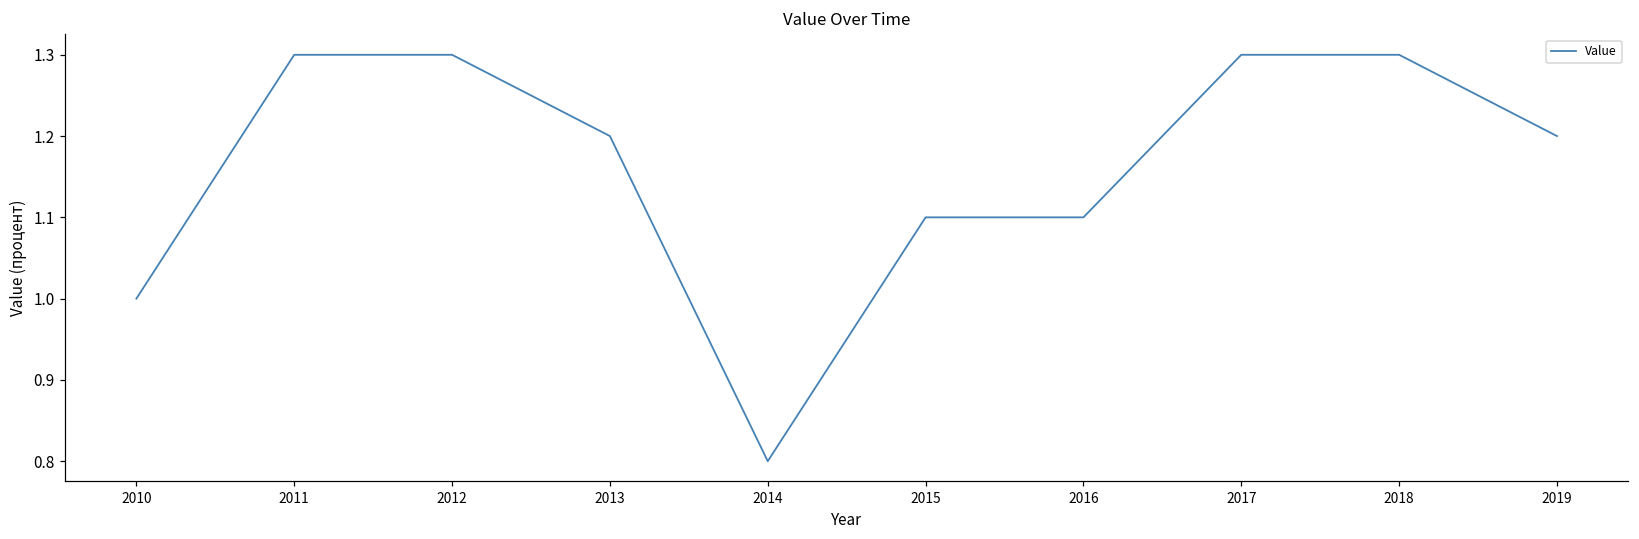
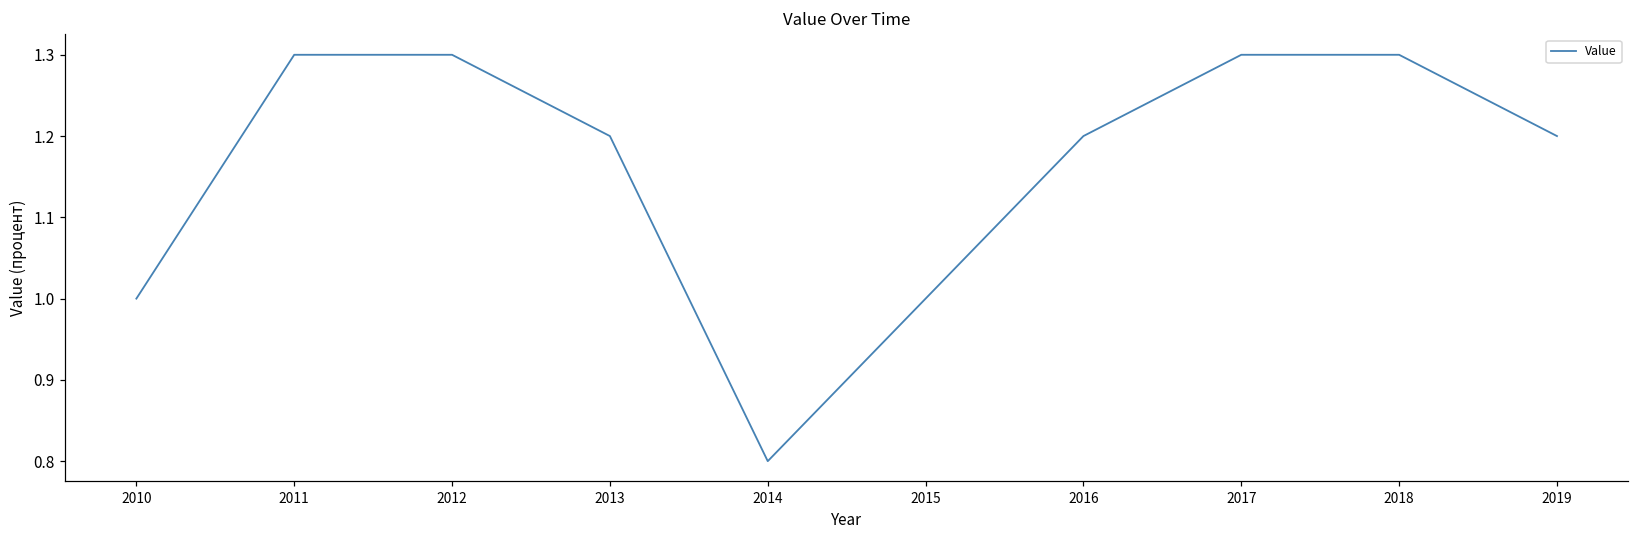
2015: 1.1 -> 1.0
2016: 1.1 -> 1.2
